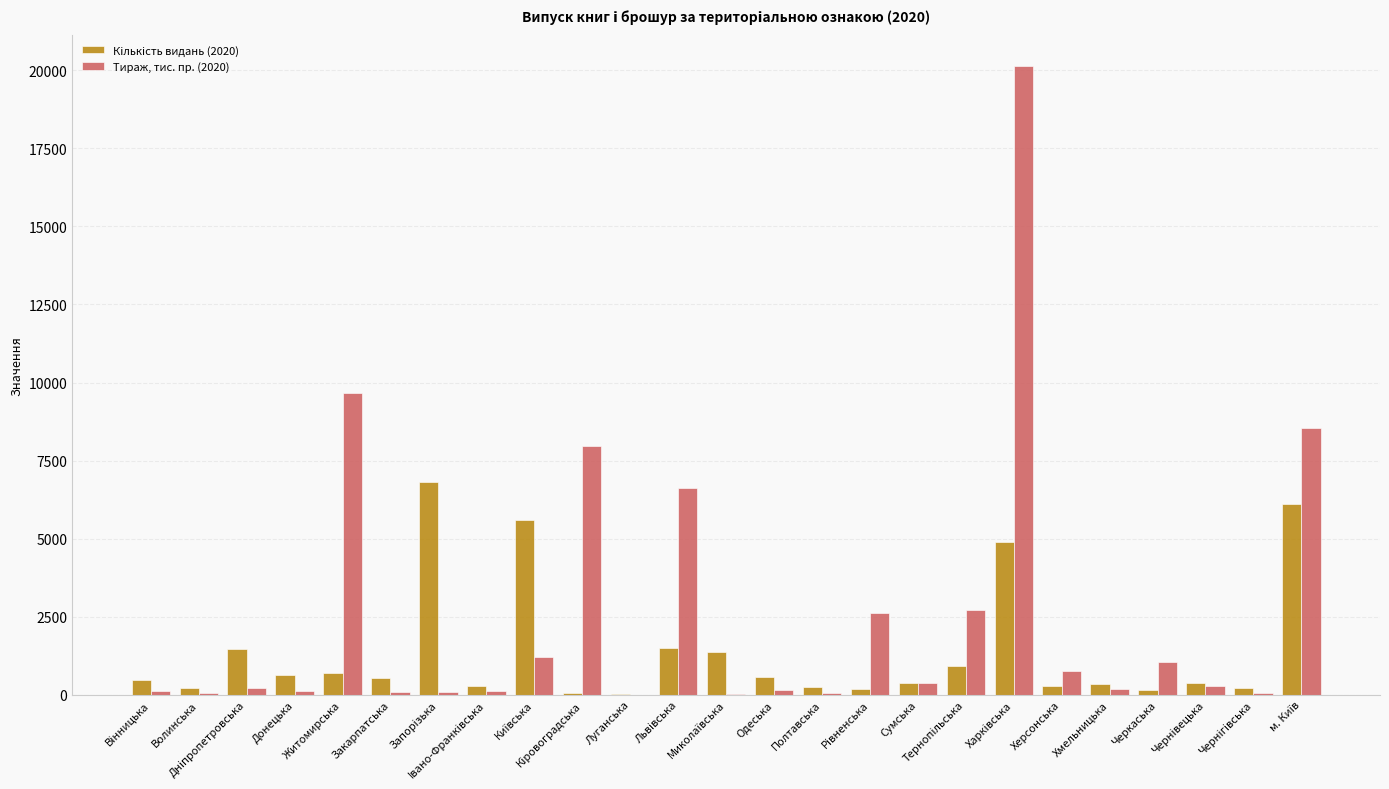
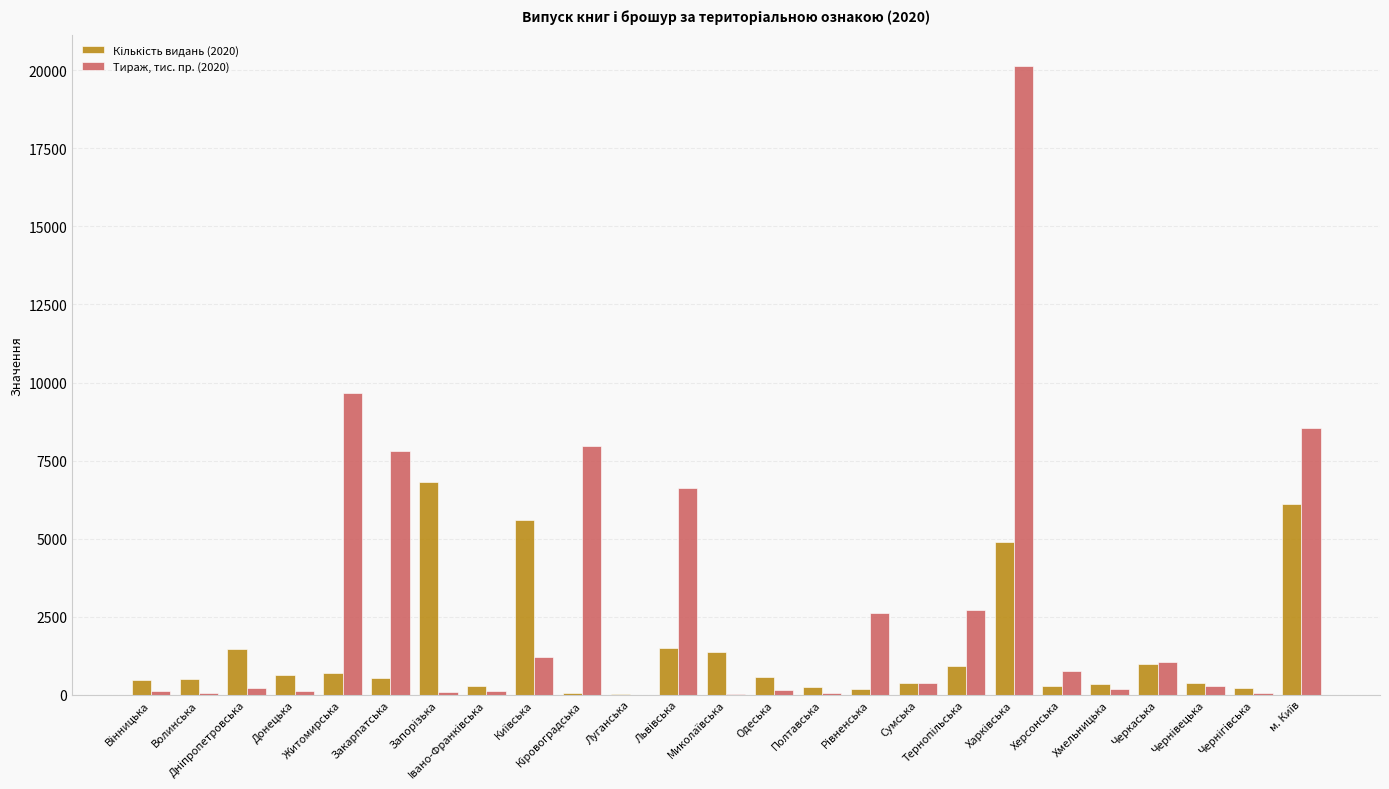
Кількість видань (2020), Волинська: 200 -> 500
Тираж, тис. пр. (2020), Закарпатська: 100 -> 7800
Кількість видань (2020), Черкаська: 200 -> 1000
